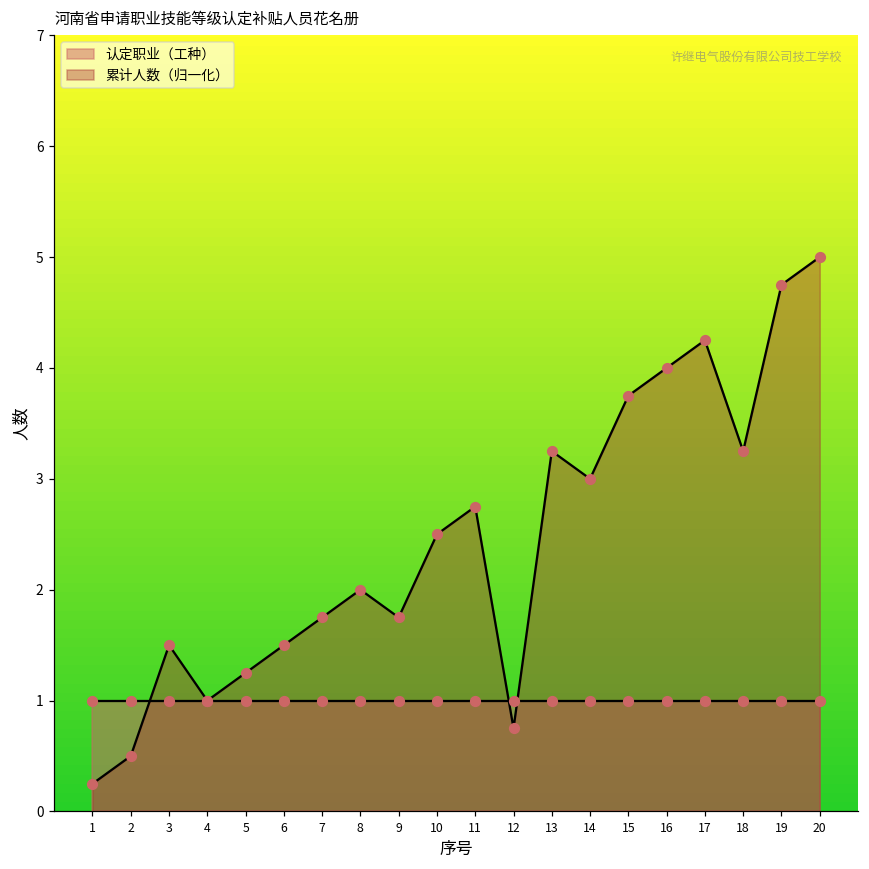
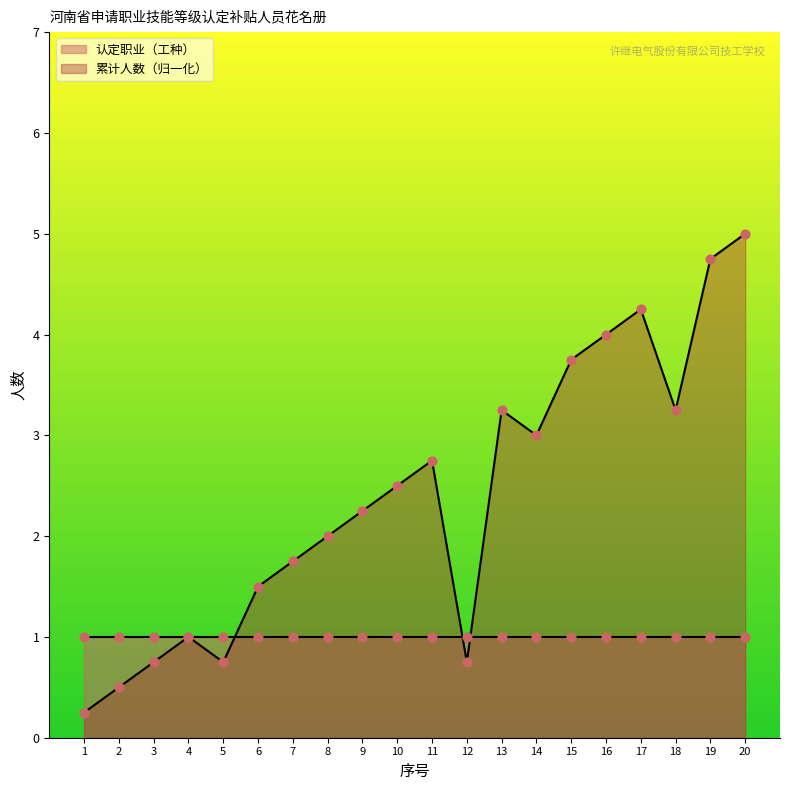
累计人数（归一化）, 3: 1.50 -> 0.75
累计人数（归一化）, 5: 1.25 -> 0.75
累计人数（归一化）, 9: 1.75 -> 2.25
